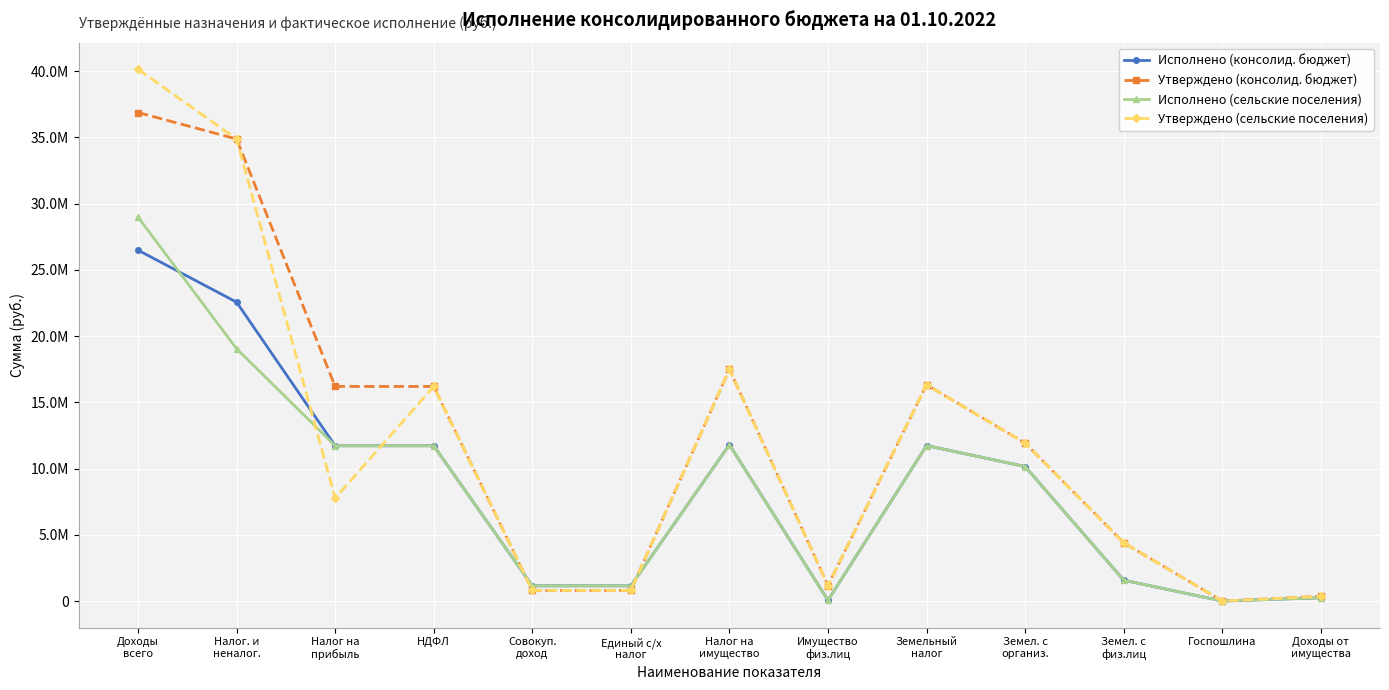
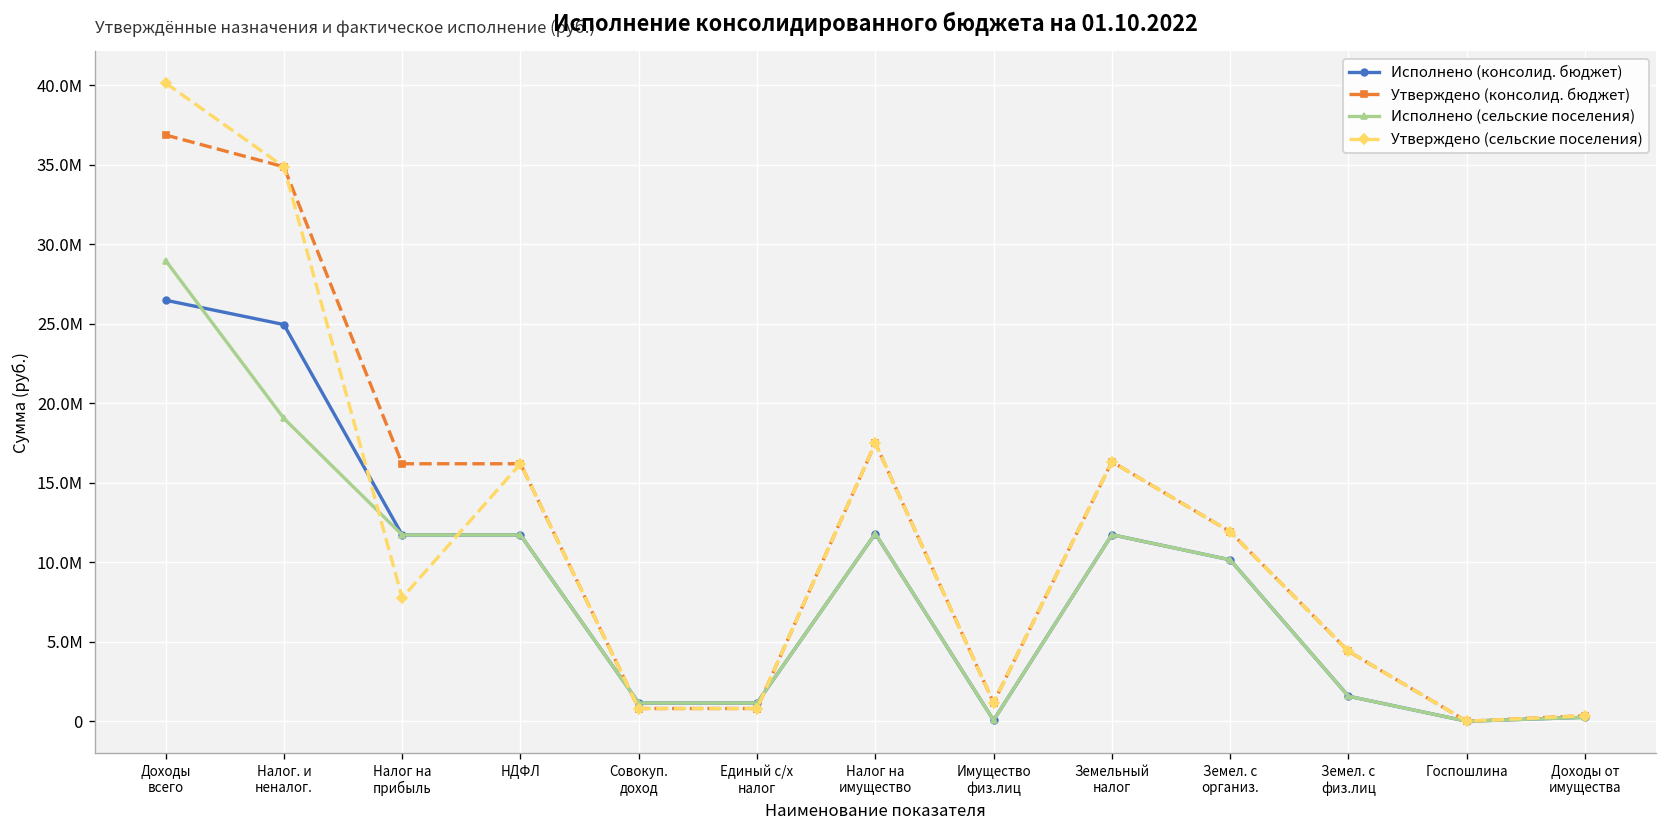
Исполнено (консолид. бюджет), Налог. и неналог.: 22600000 -> 25000000
